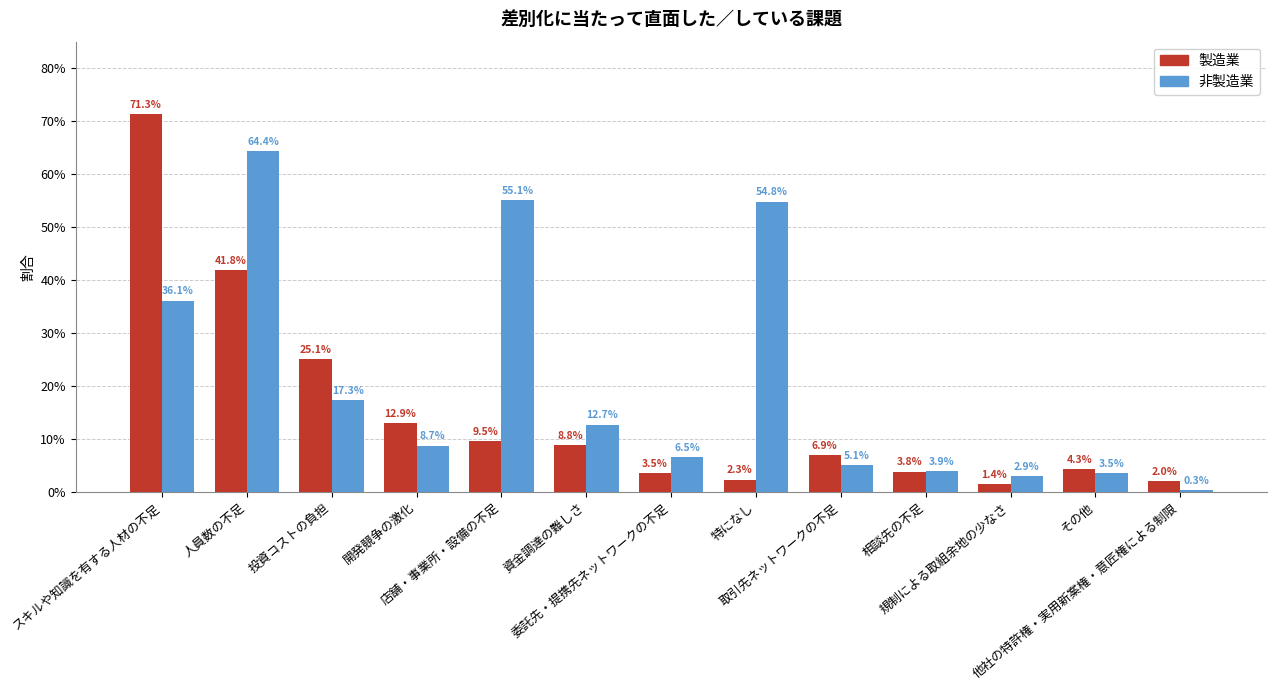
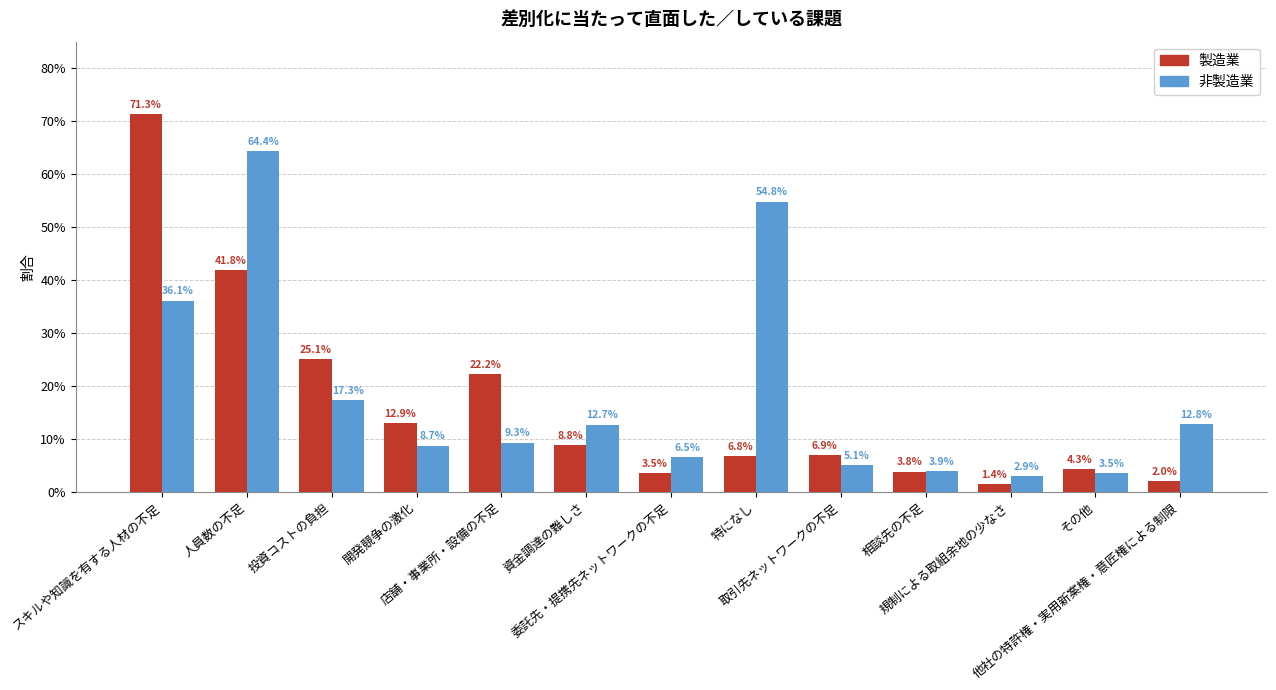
製造業, 店舗・事業所・設備の不足: 9.5% -> 22.2%
非製造業, 店舗・事業所・設備の不足: 55.1% -> 9.3%
製造業, 特になし: 2.3% -> 6.8%
非製造業, 他社の特許権・実用新案権・意匠権による制限: 0.3% -> 12.8%
